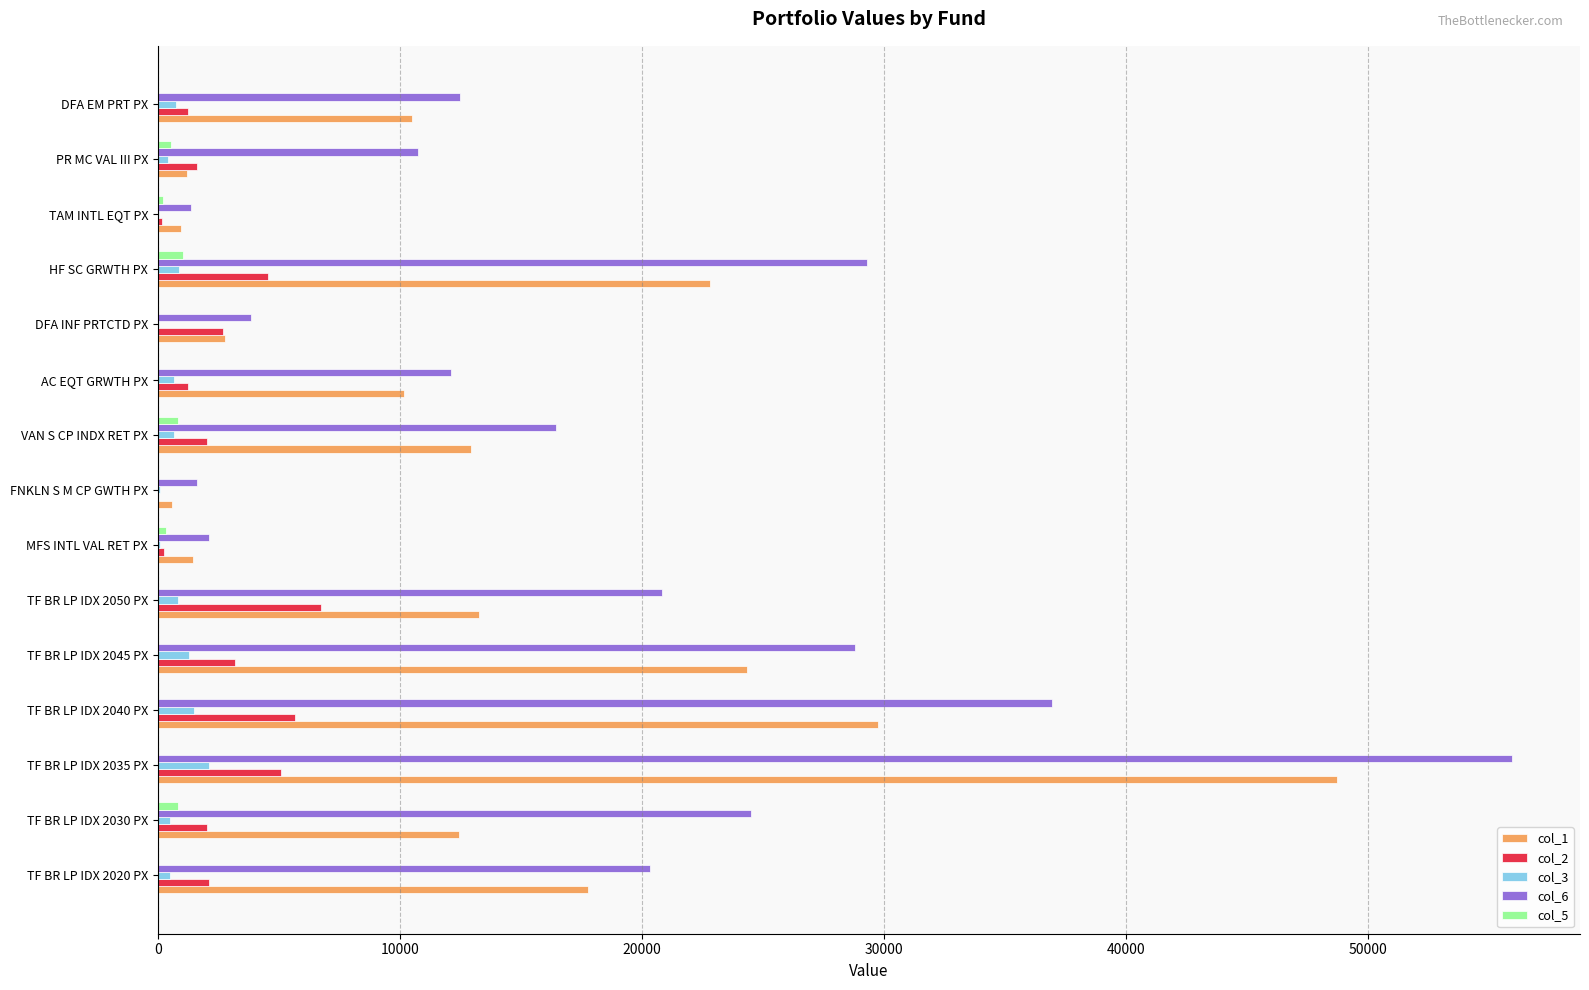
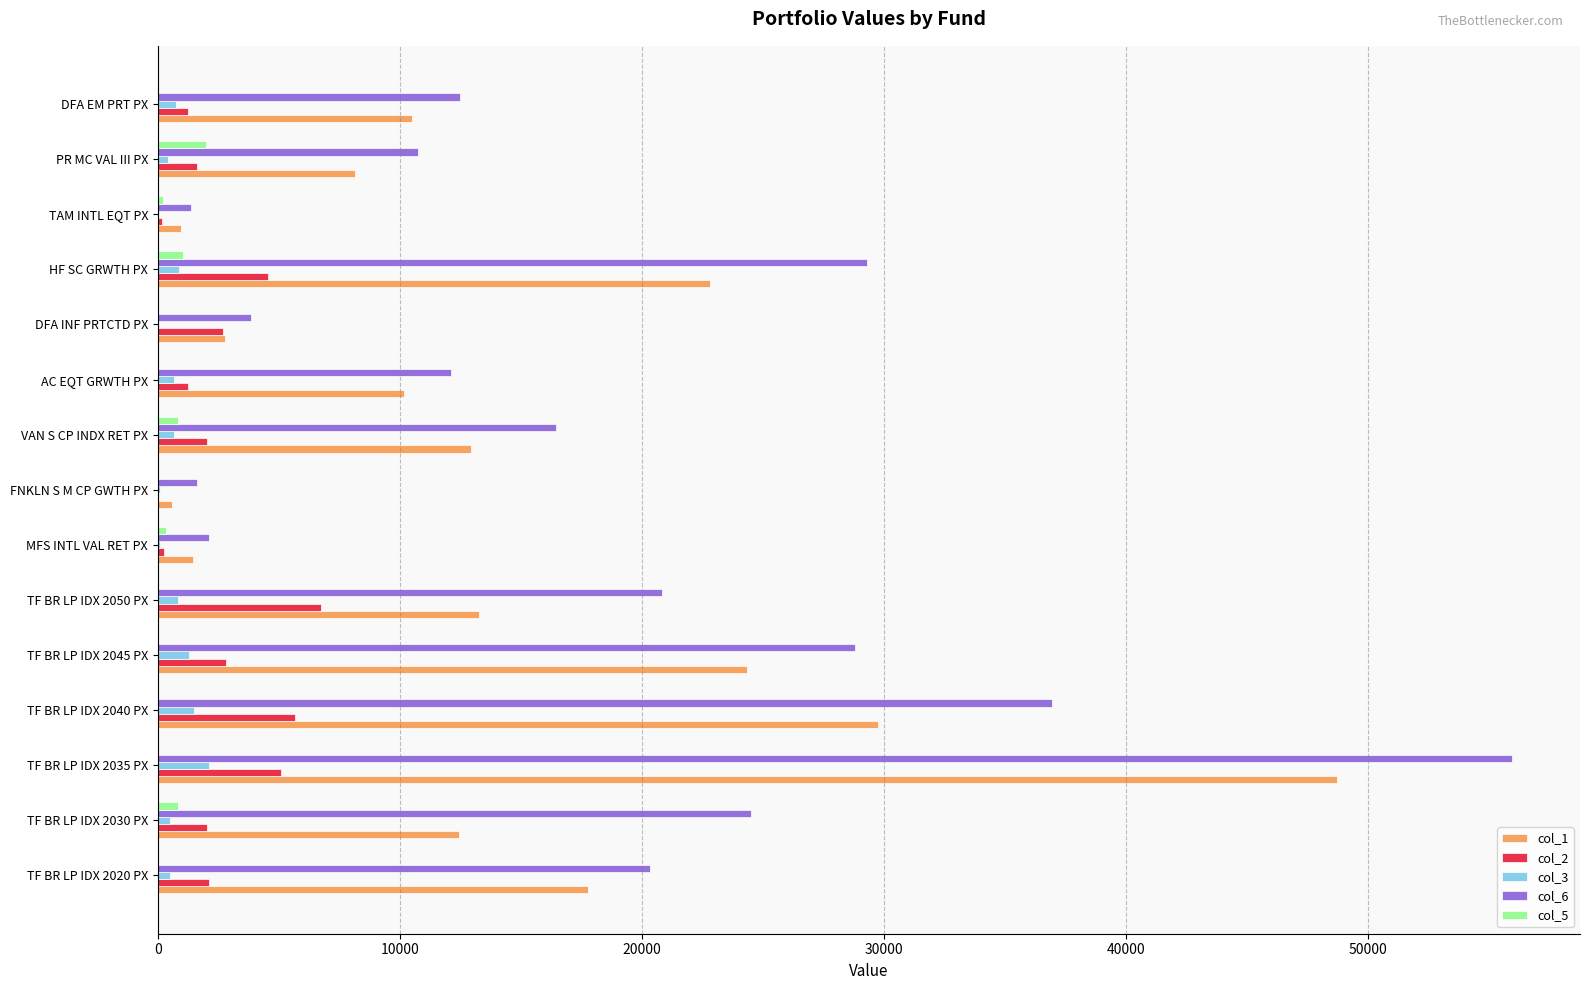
col_5, PR MC VAL III PX: 500 -> 2000
col_1, PR MC VAL III PX: 1200 -> 8200
col_2, TF BR LP IDX 2045 PX: 3200 -> 2800
